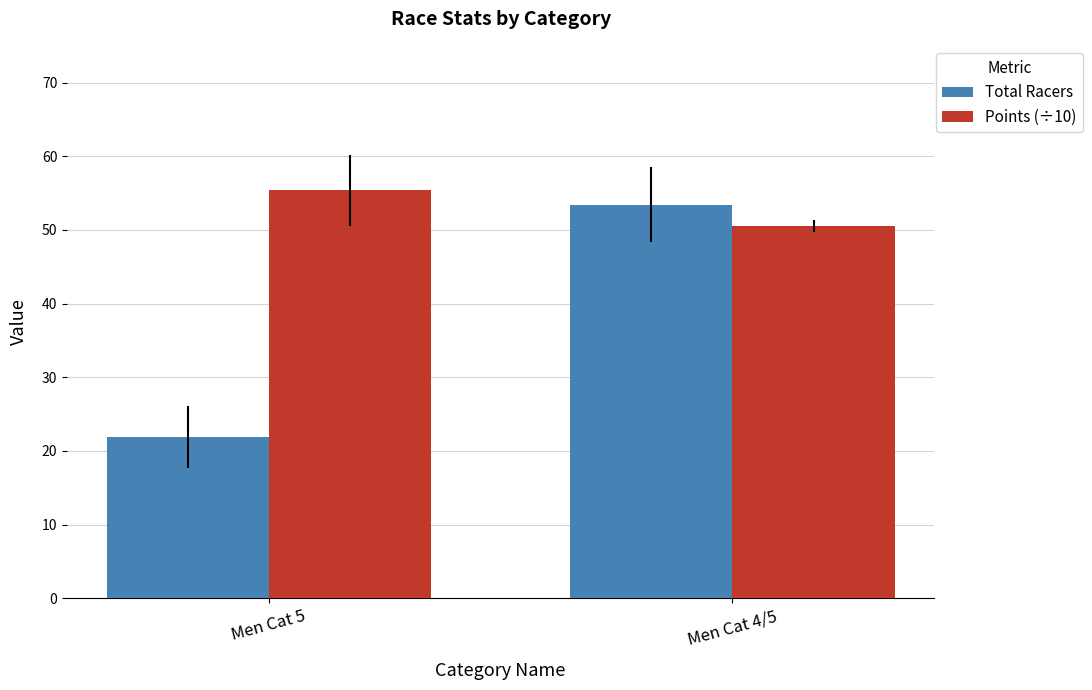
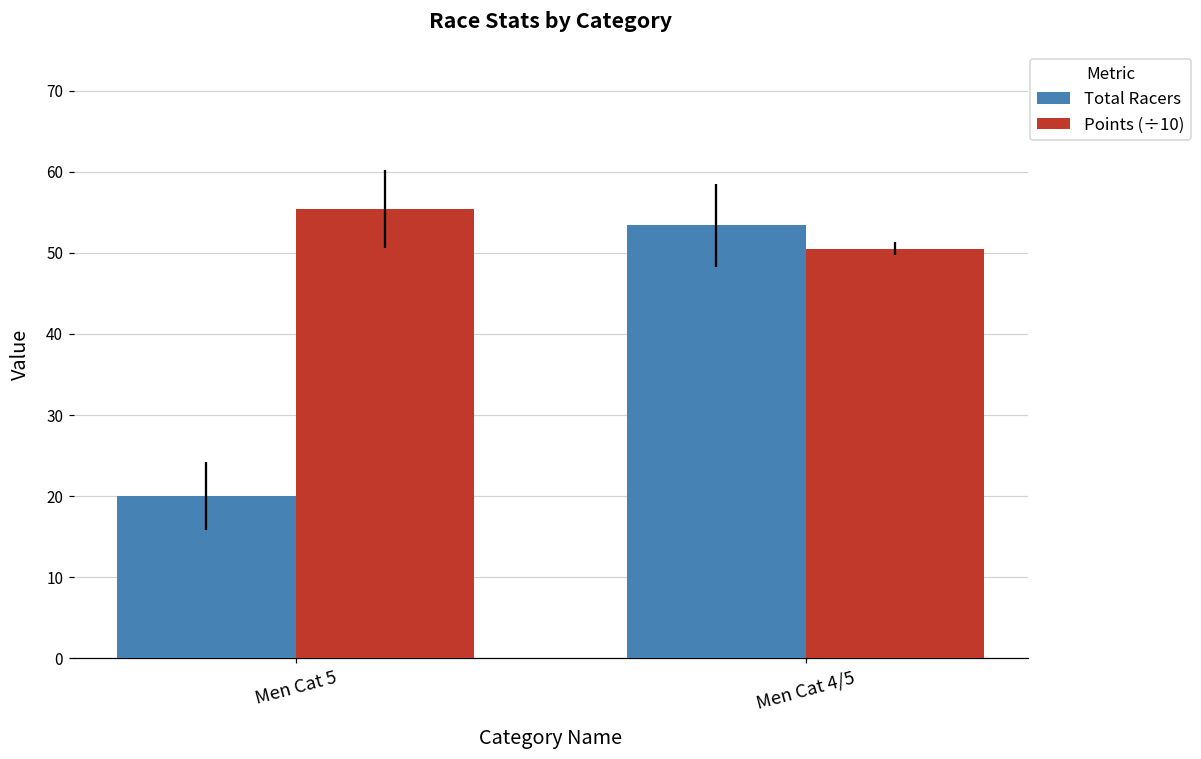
Total Racers, Men Cat 5: 22 -> 20
